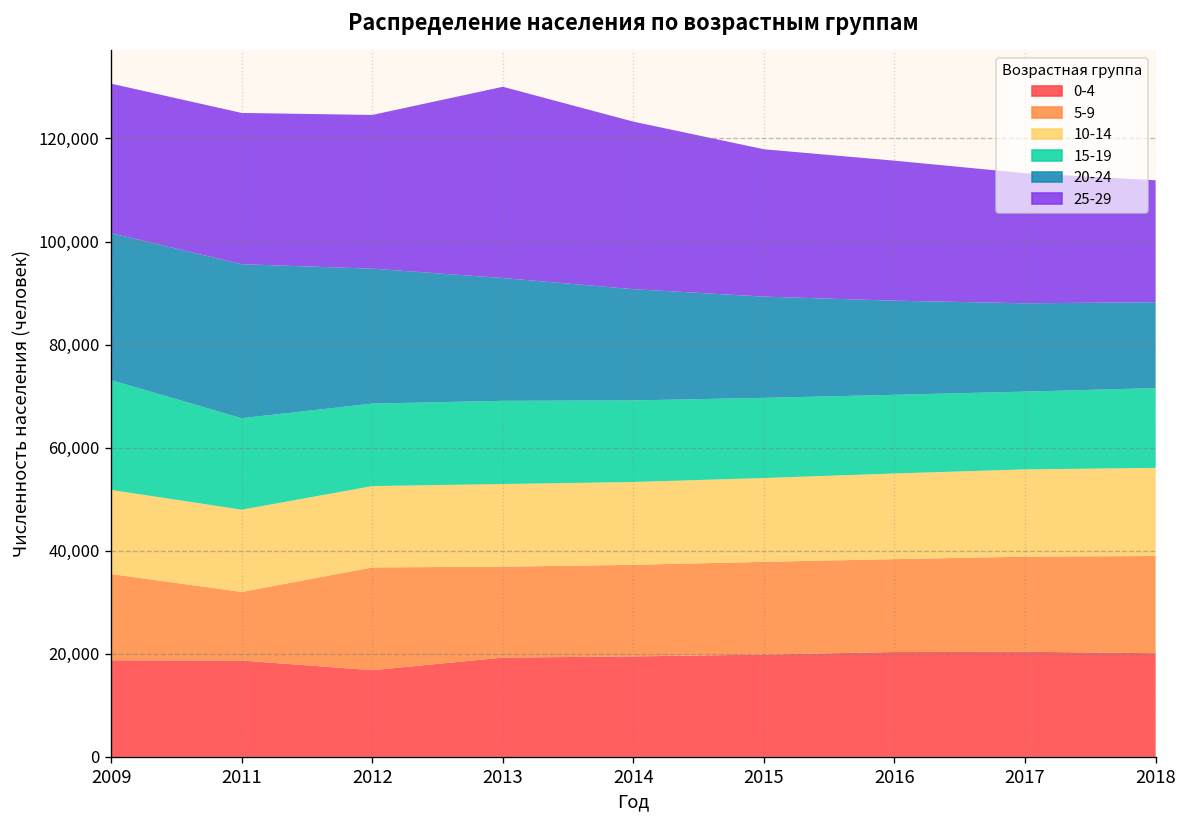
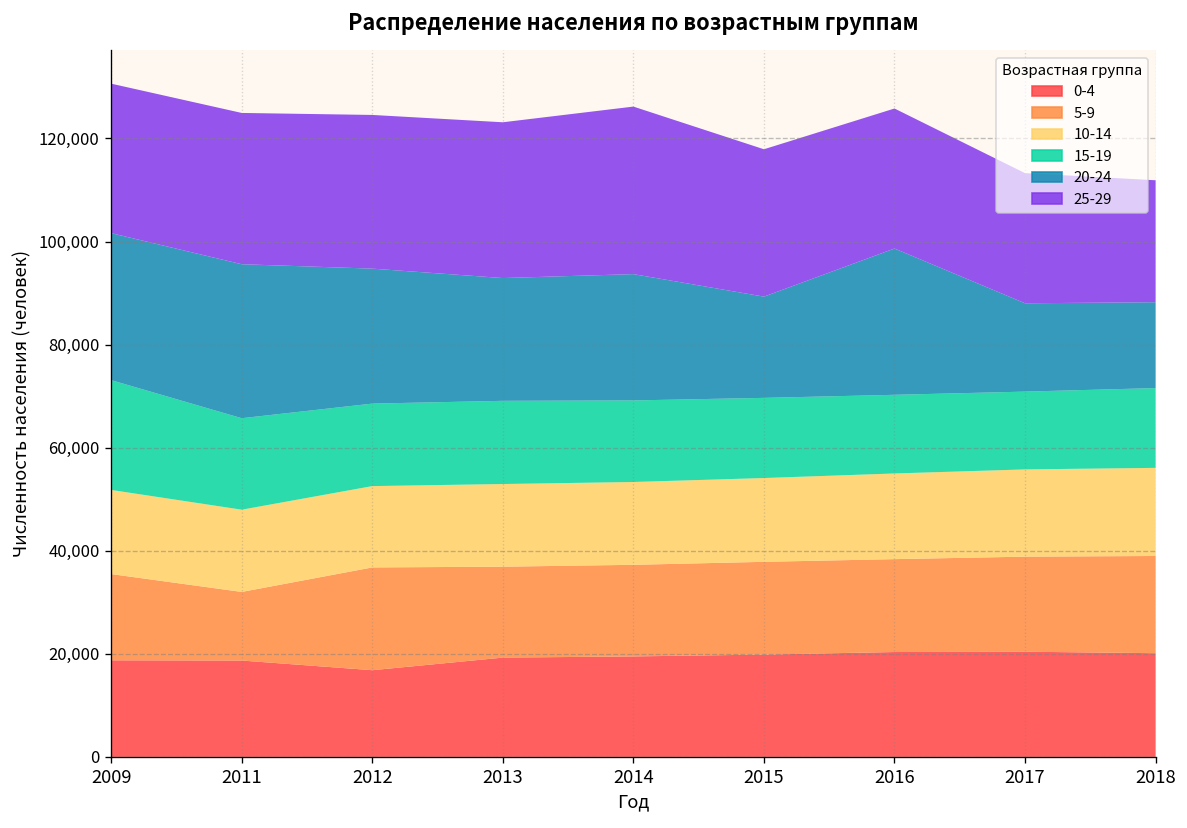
25-29, 2013: 37,000 -> 30,000
20-24, 2014: 22,000 -> 25,000
20-24, 2016: 18,000 -> 28,000
